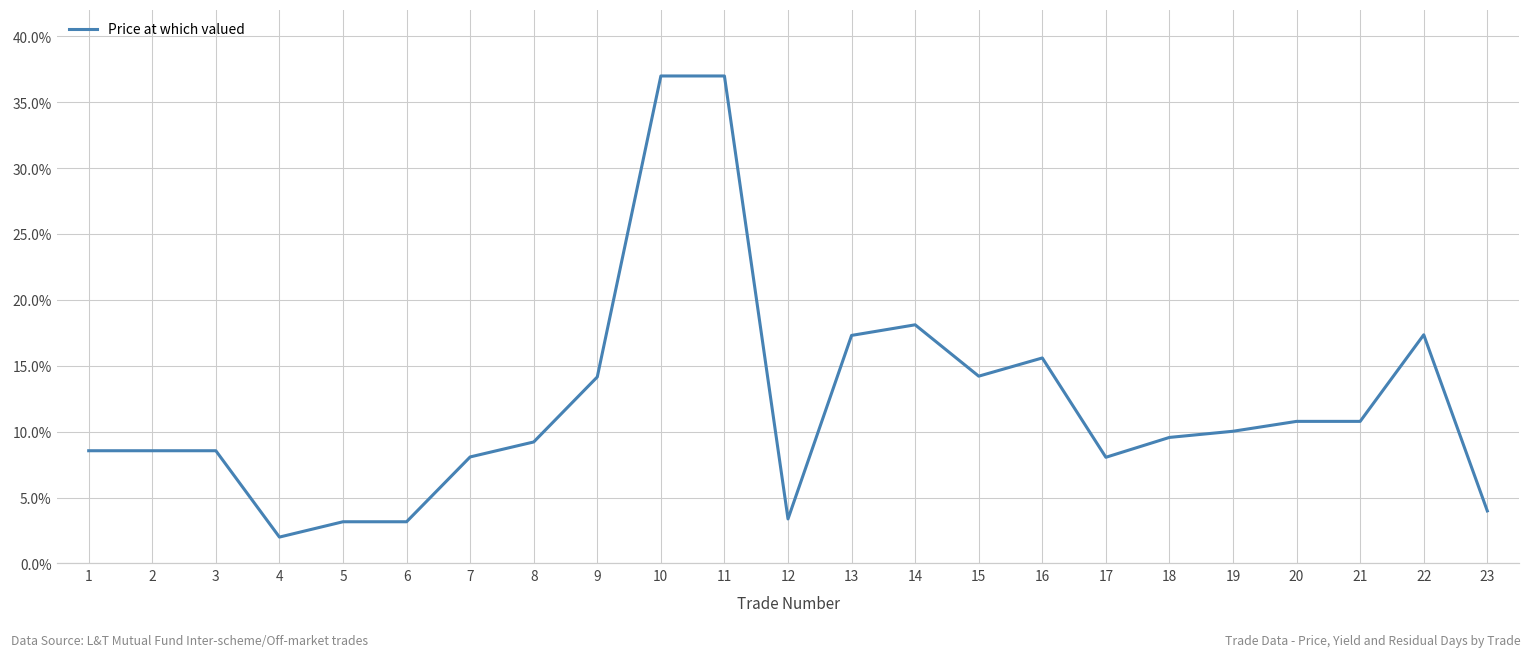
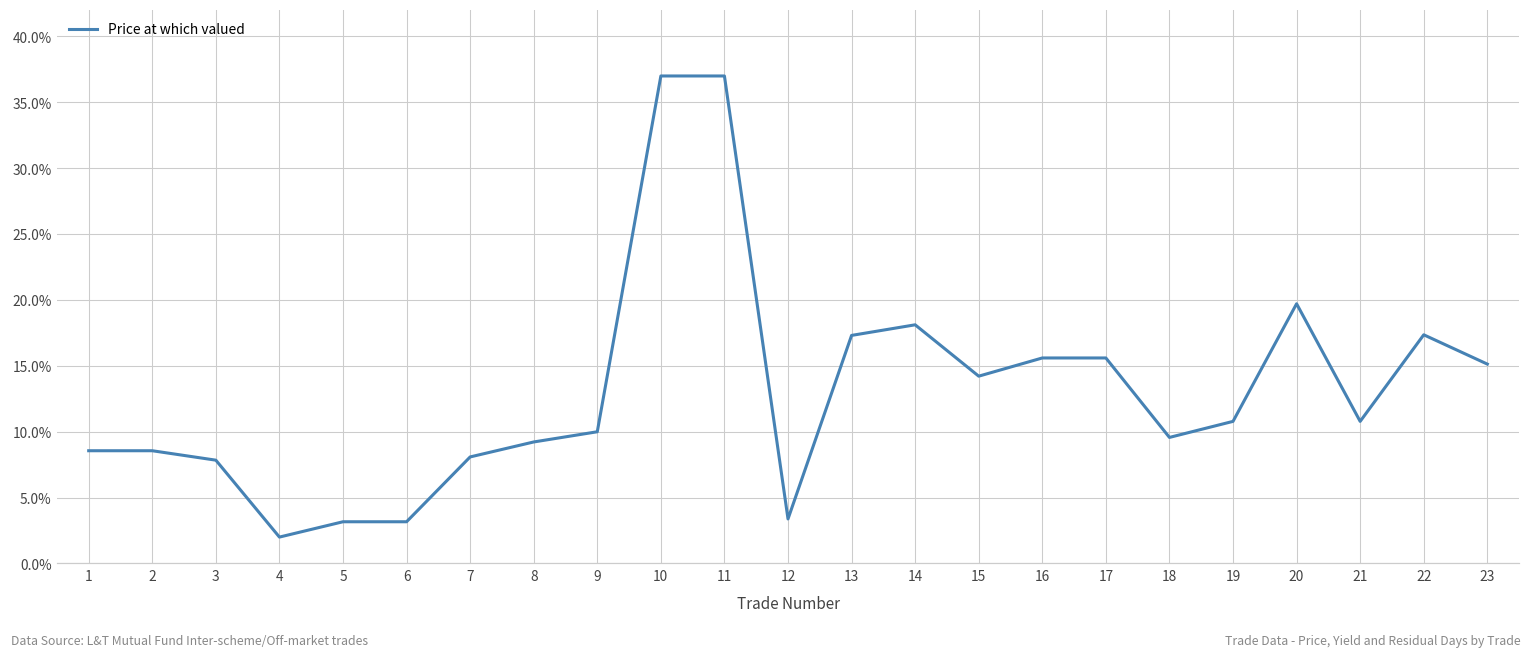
3: 8.6% -> 7.8%
9: 14.2% -> 10.0%
17: 8.1% -> 15.6%
19: 10.0% -> 10.8%
20: 10.8% -> 19.7%
23: 4.0% -> 15.1%
